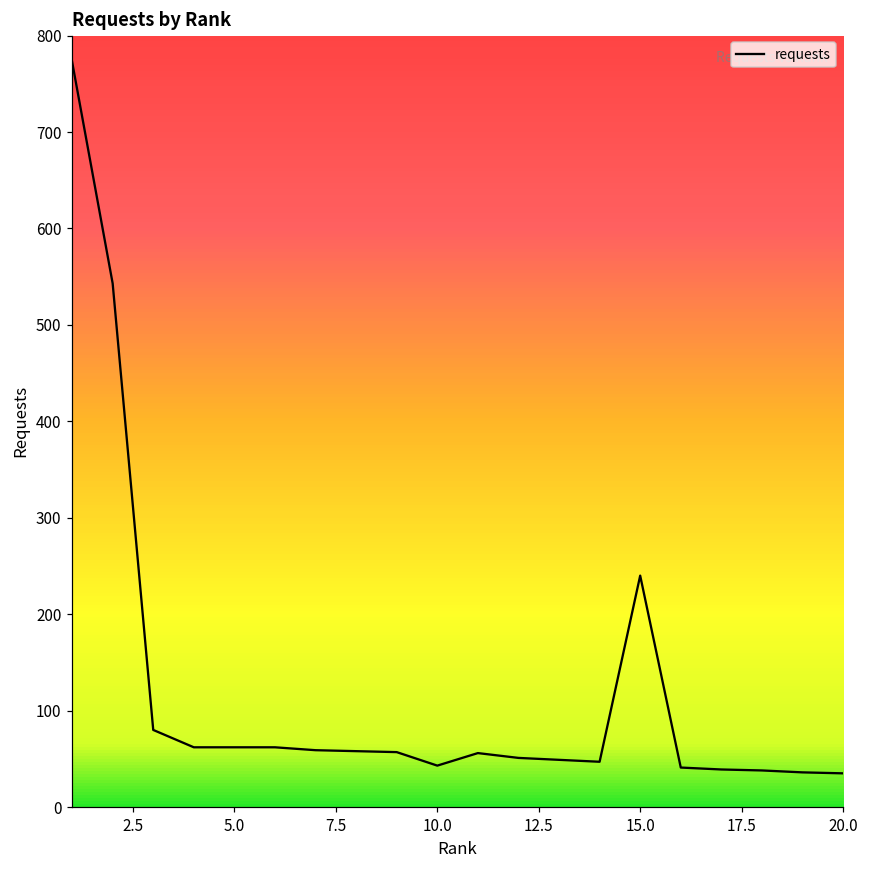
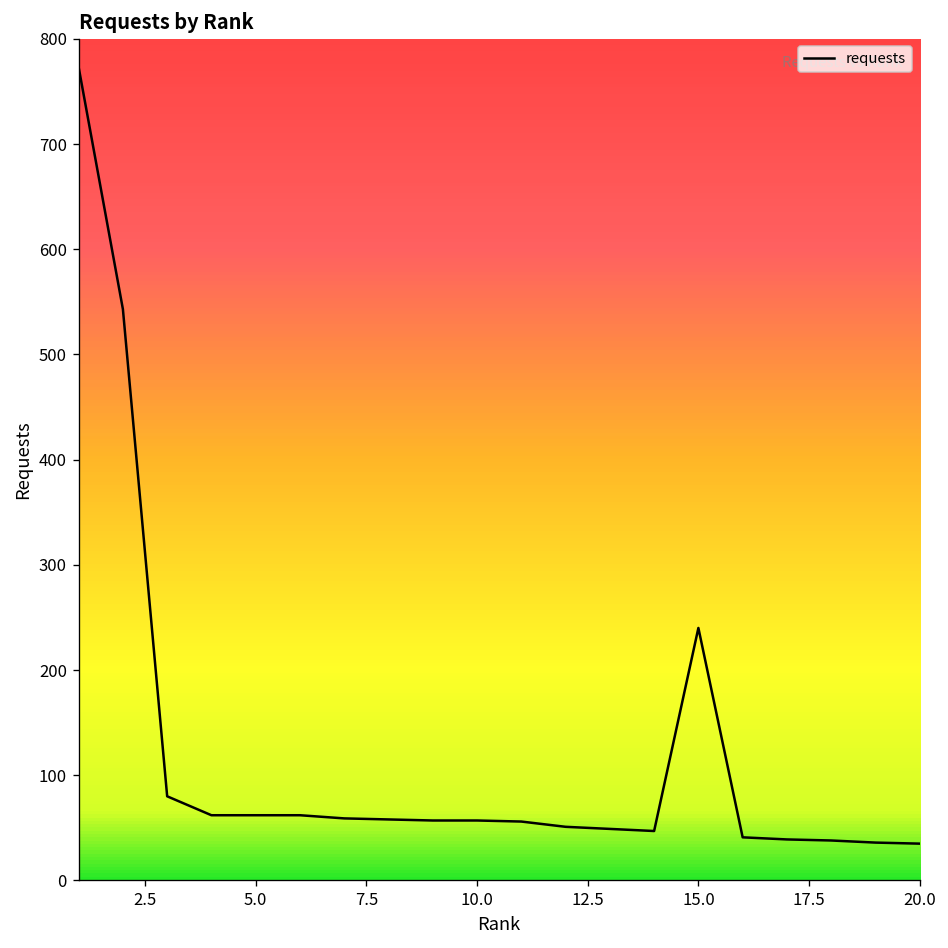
10.0: 40 -> 60
